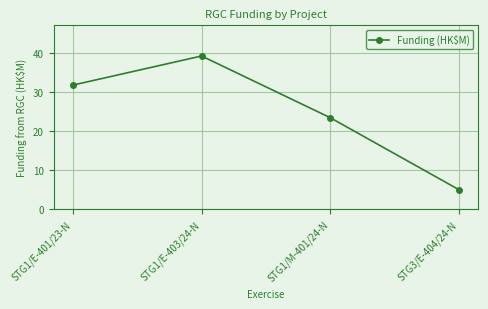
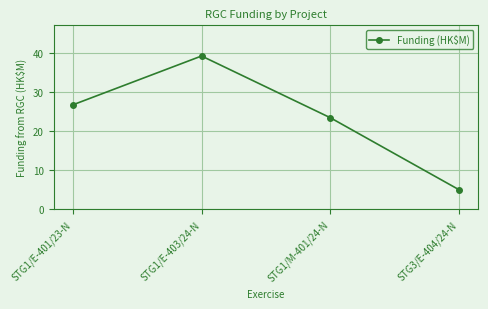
STG1/E-401/23-N: 32 -> 27
